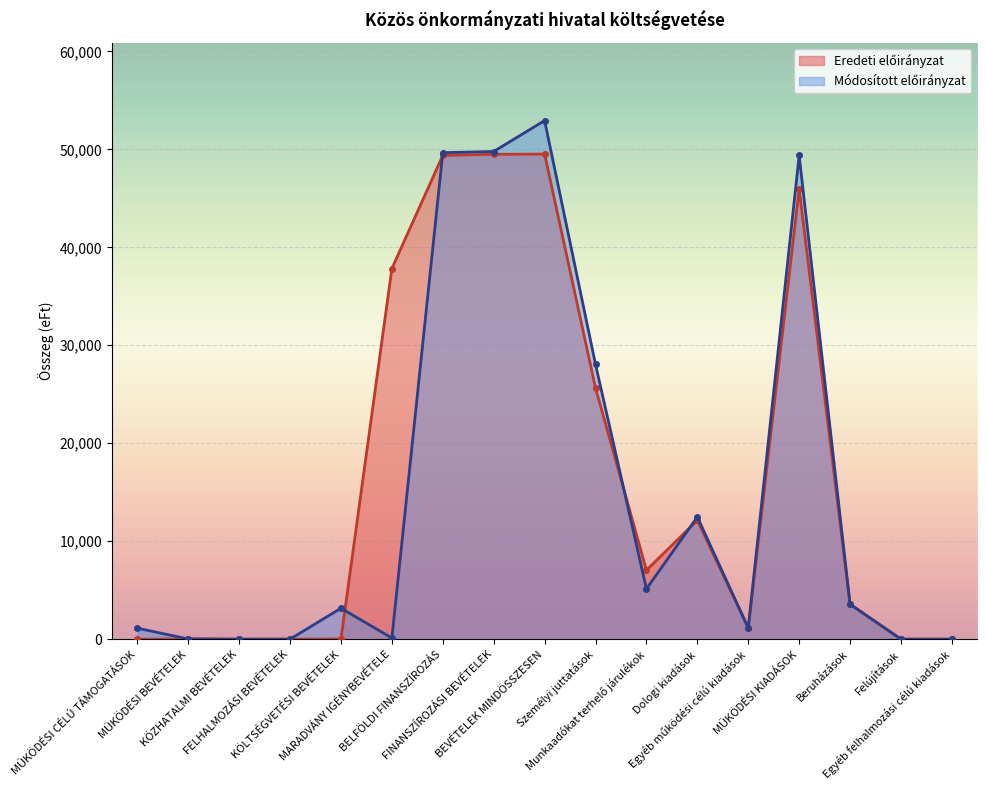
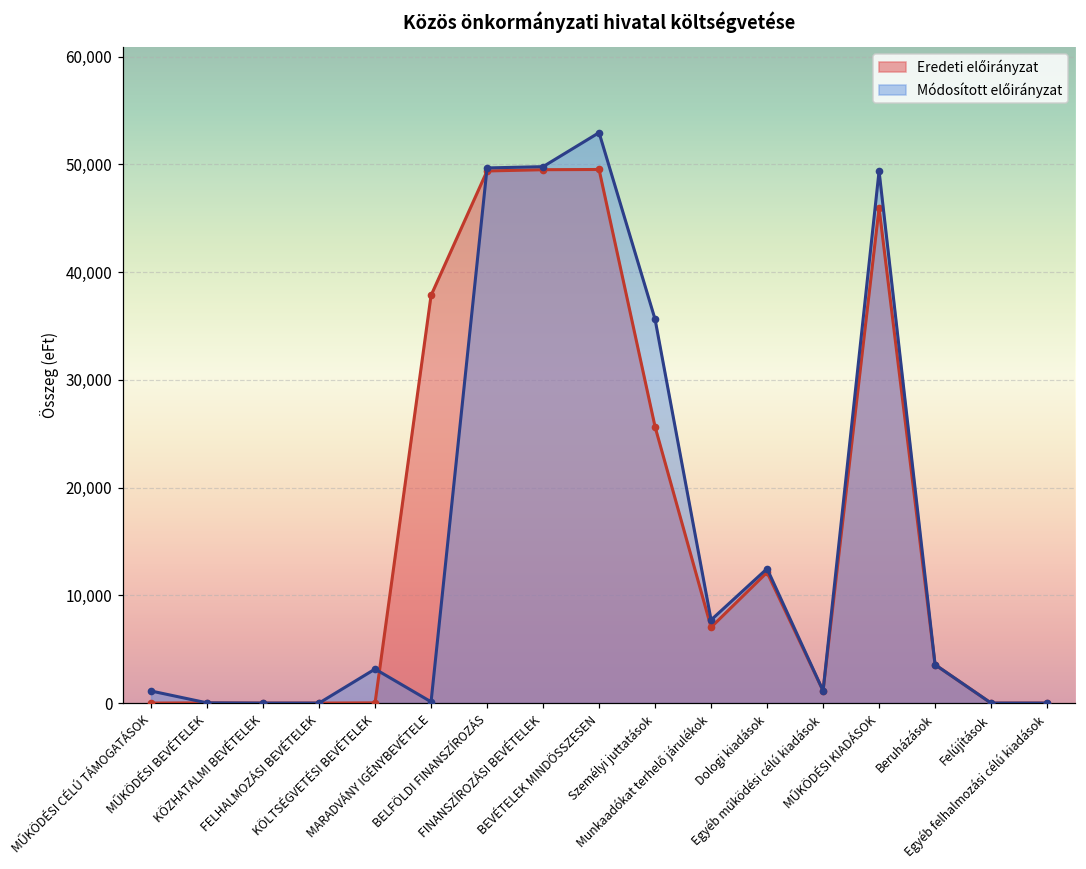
Módosított előirányzat, Személyi juttatások: 28,000 -> 36,000
Módosított előirányzat, Munkaadókat terhelő járulékok: 5,000 -> 8,000
